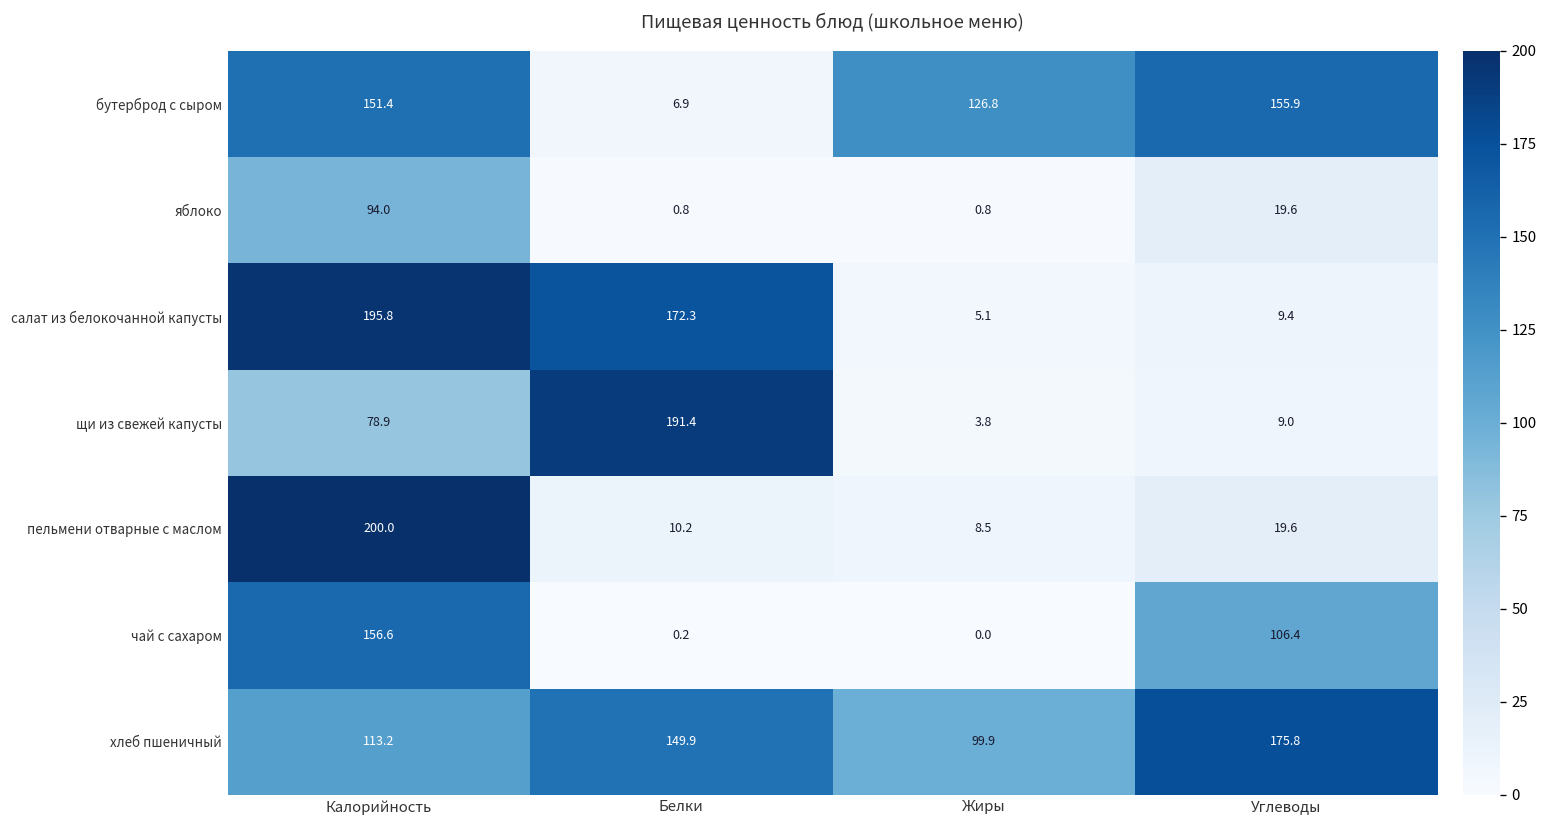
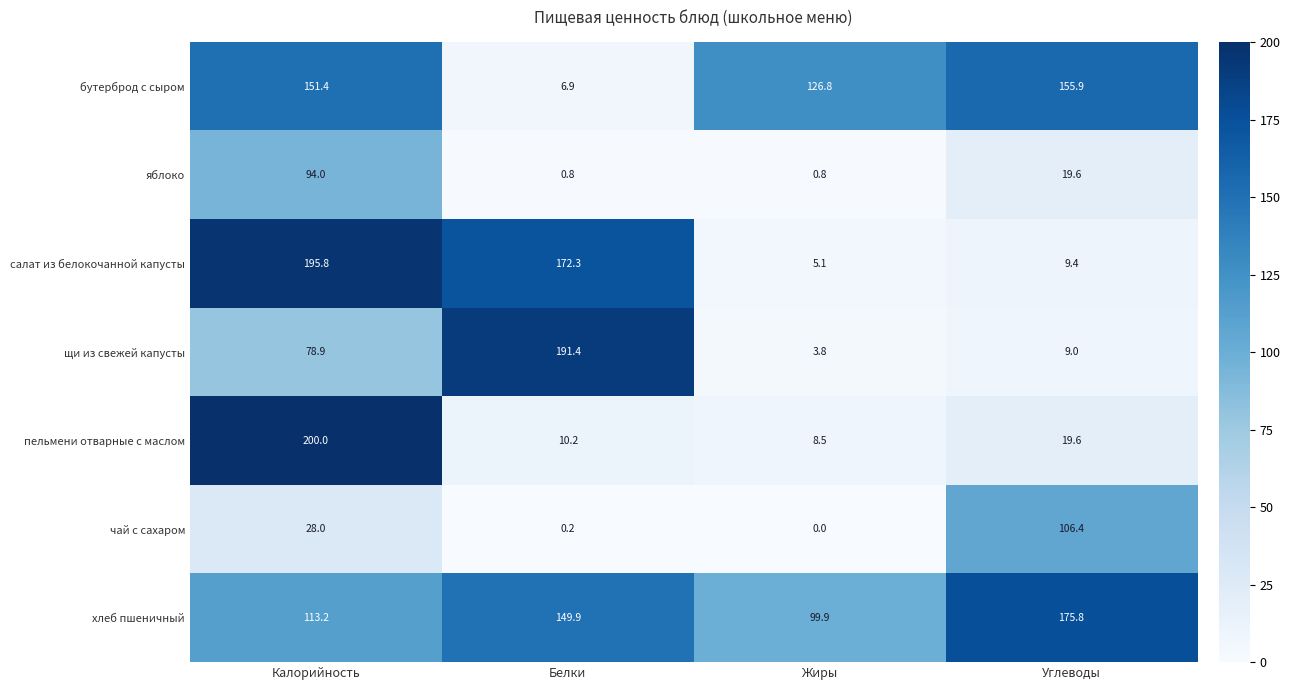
чай с сахаром, Калорийность: 156.6 -> 28.0
